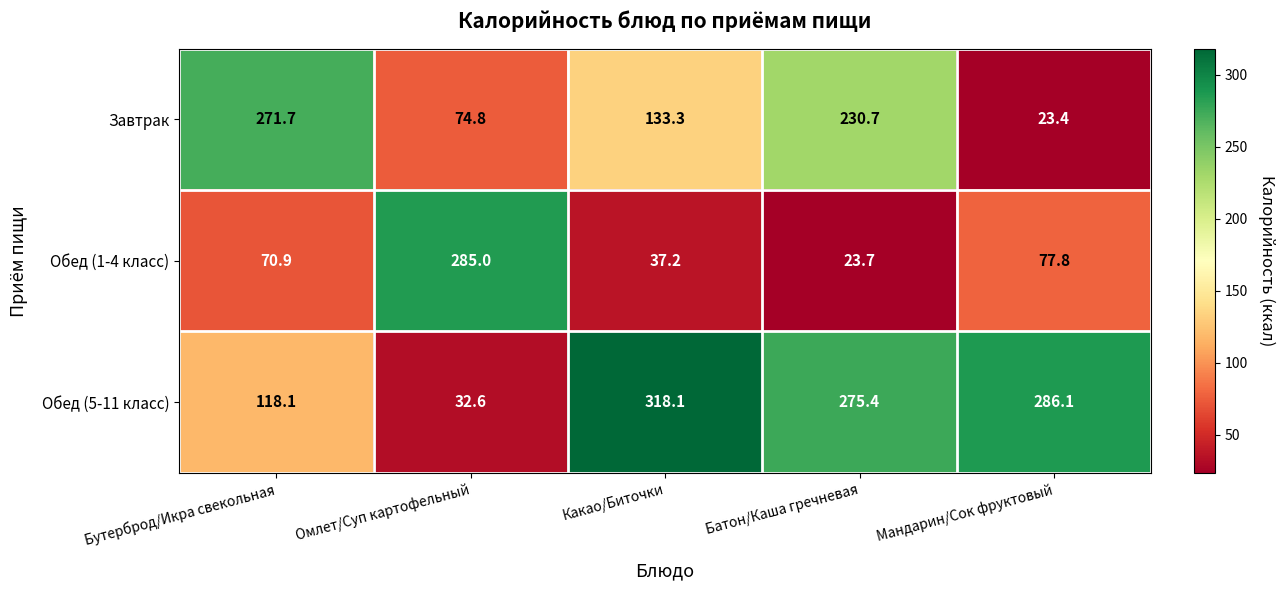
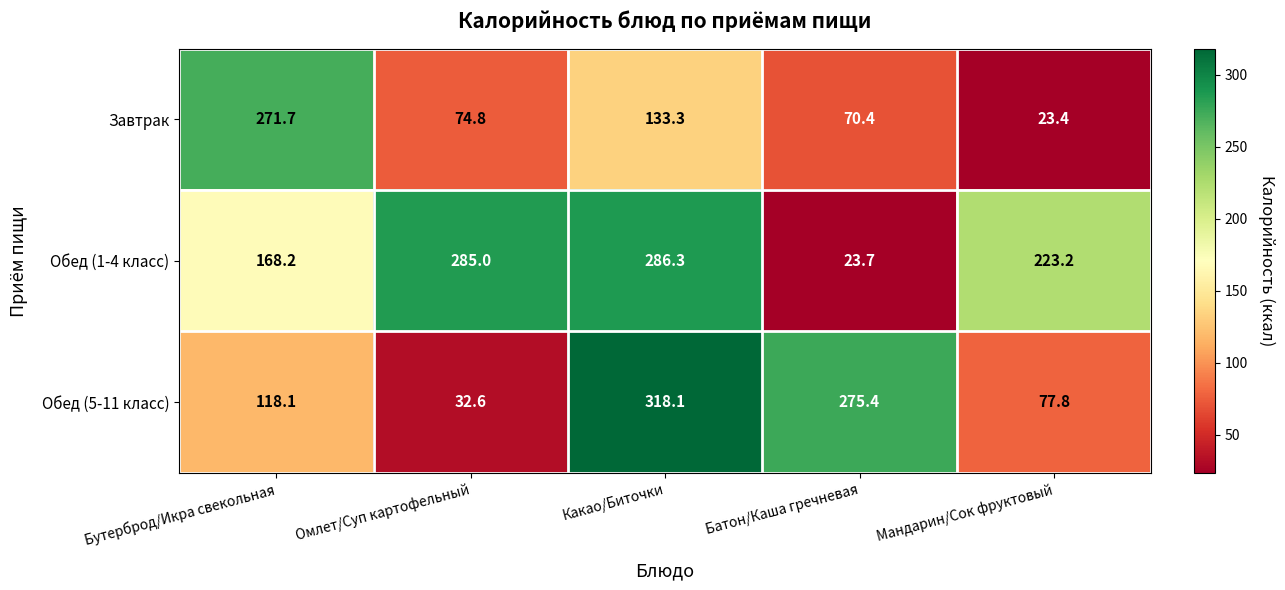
Завтрак, Батон/Каша гречневая: 230.7 -> 70.4
Обед (1-4 класс), Бутерброд/Икра свекольная: 70.9 -> 168.2
Обед (1-4 класс), Какао/Биточки: 37.2 -> 286.3
Обед (1-4 класс), Мандарин/Сок фруктовый: 77.8 -> 223.2
Обед (5-11 класс), Мандарин/Сок фруктовый: 286.1 -> 77.8
